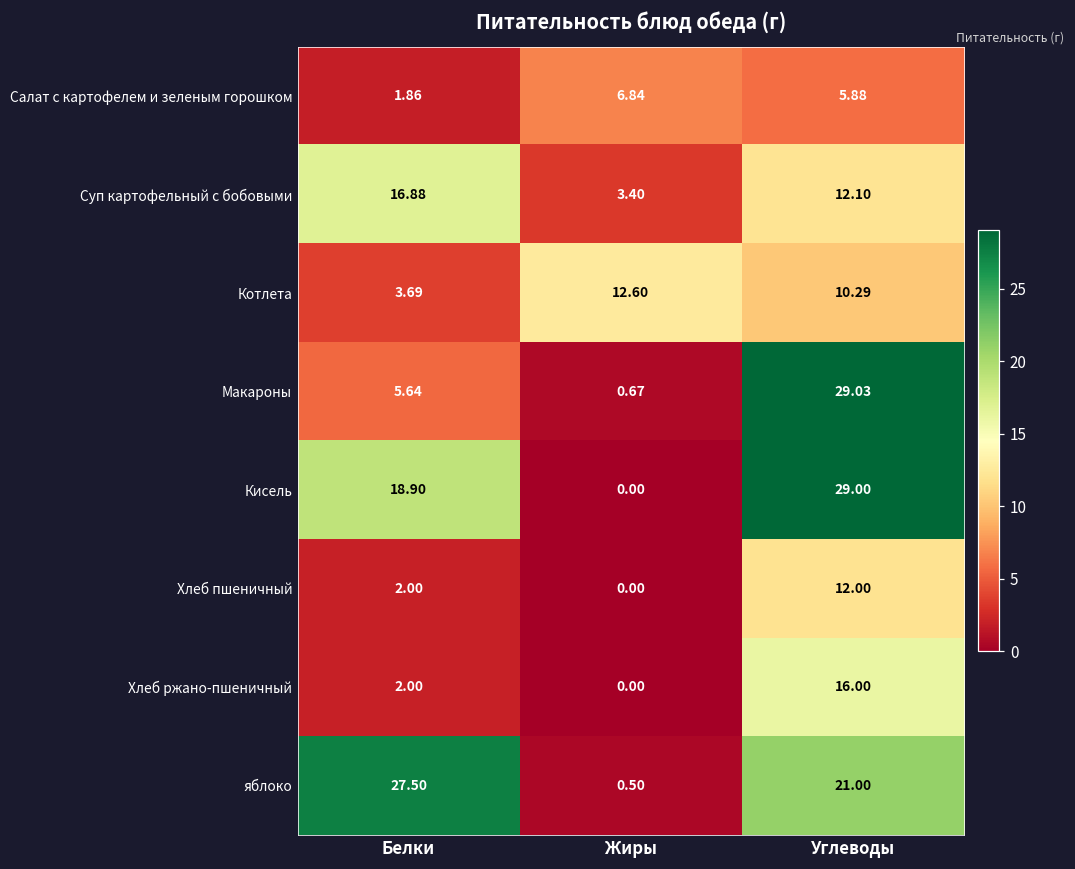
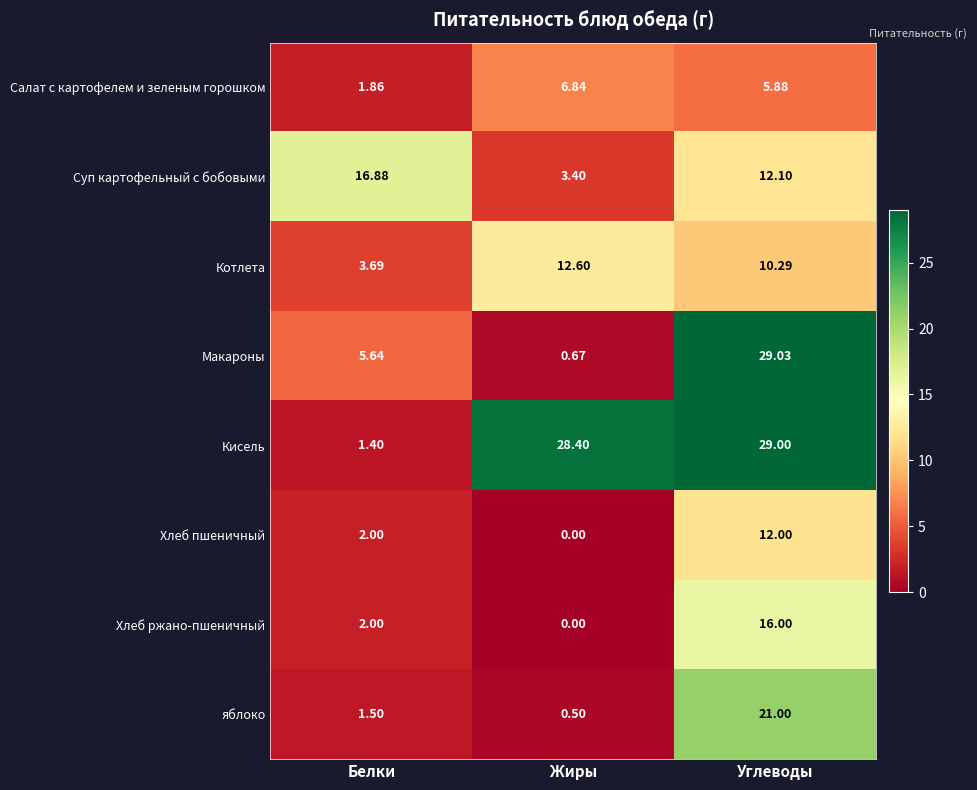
Кисель, Белки: 18.90 -> 1.40
Кисель, Жиры: 0.00 -> 28.40
яблоко, Белки: 27.50 -> 1.50
